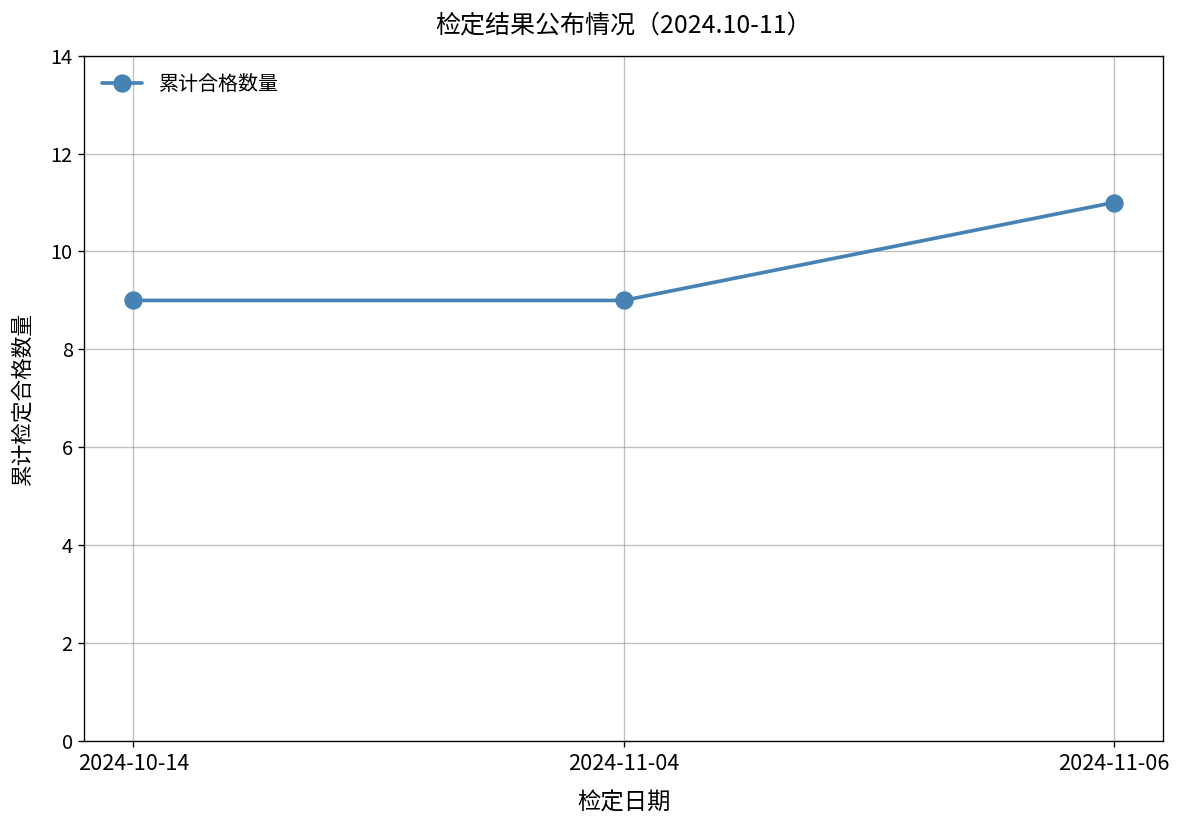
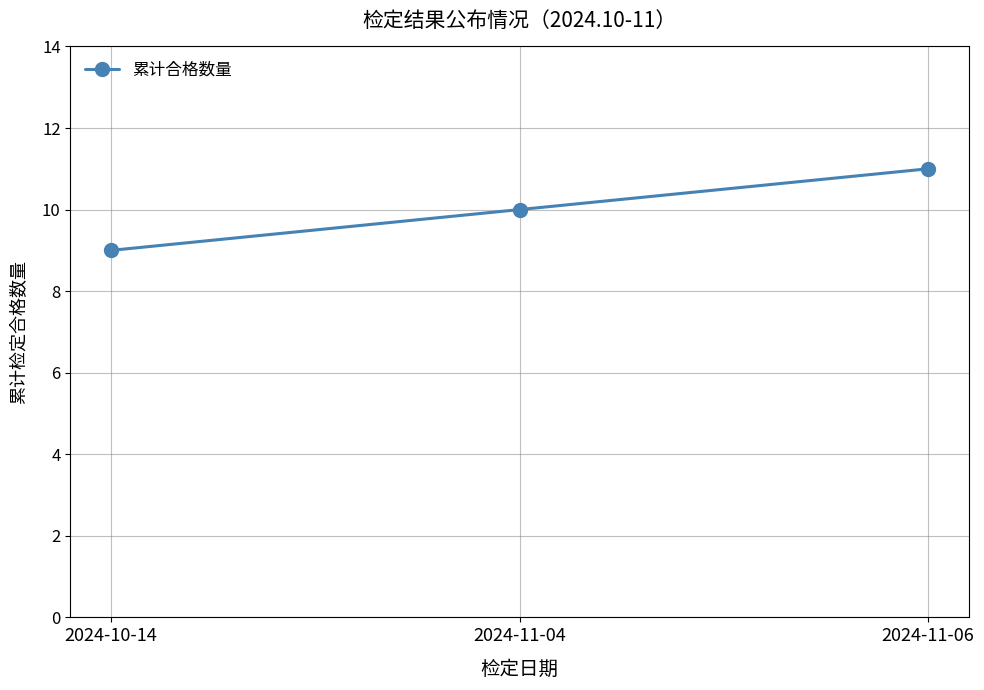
2024-11-04: 9 -> 10
